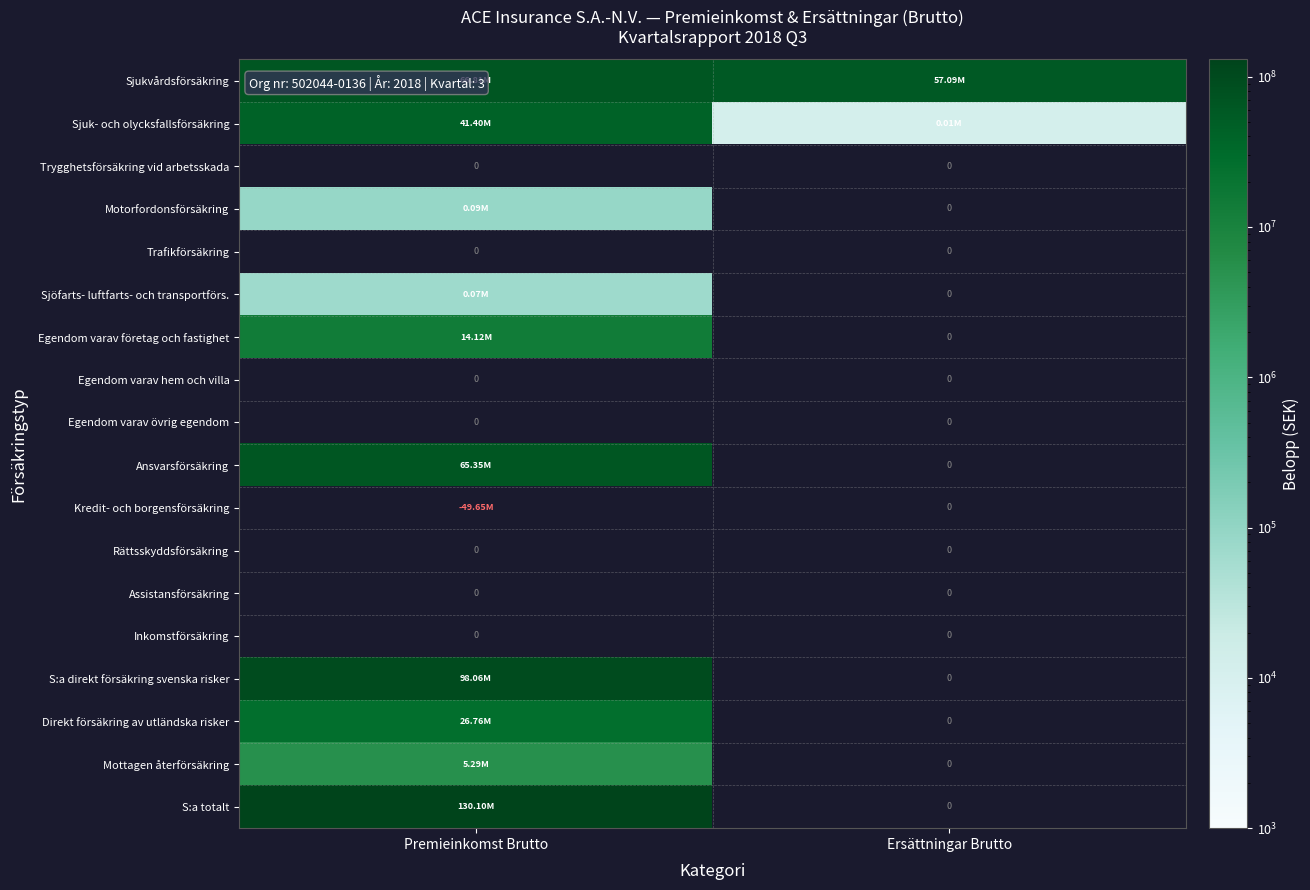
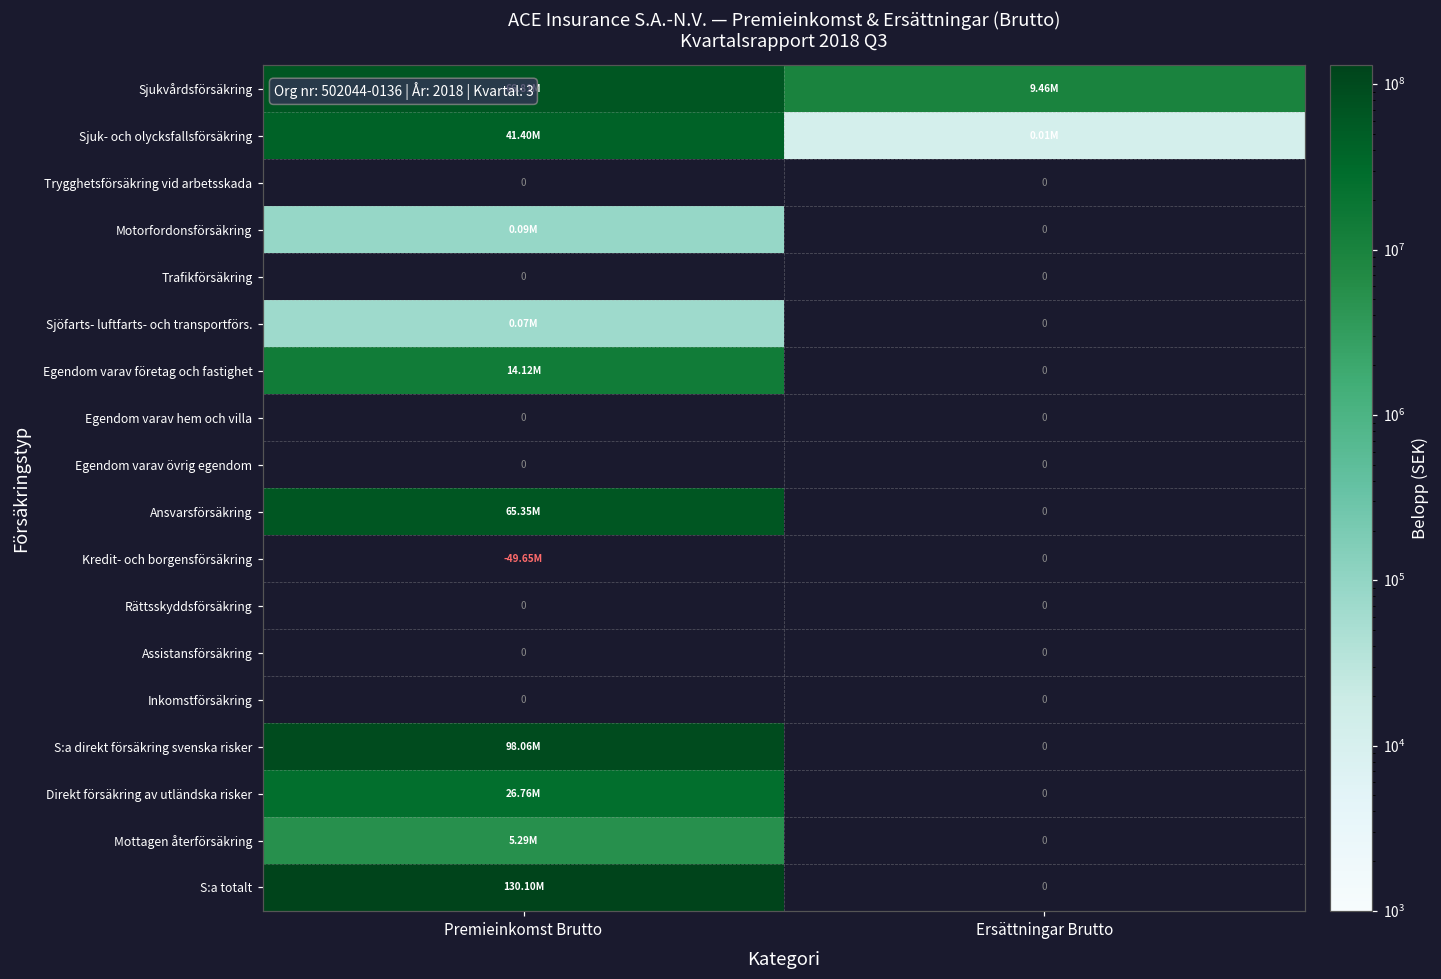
Sjukvårdsförsäkring, Ersättningar Brutto: 57.09M -> 9.46M
